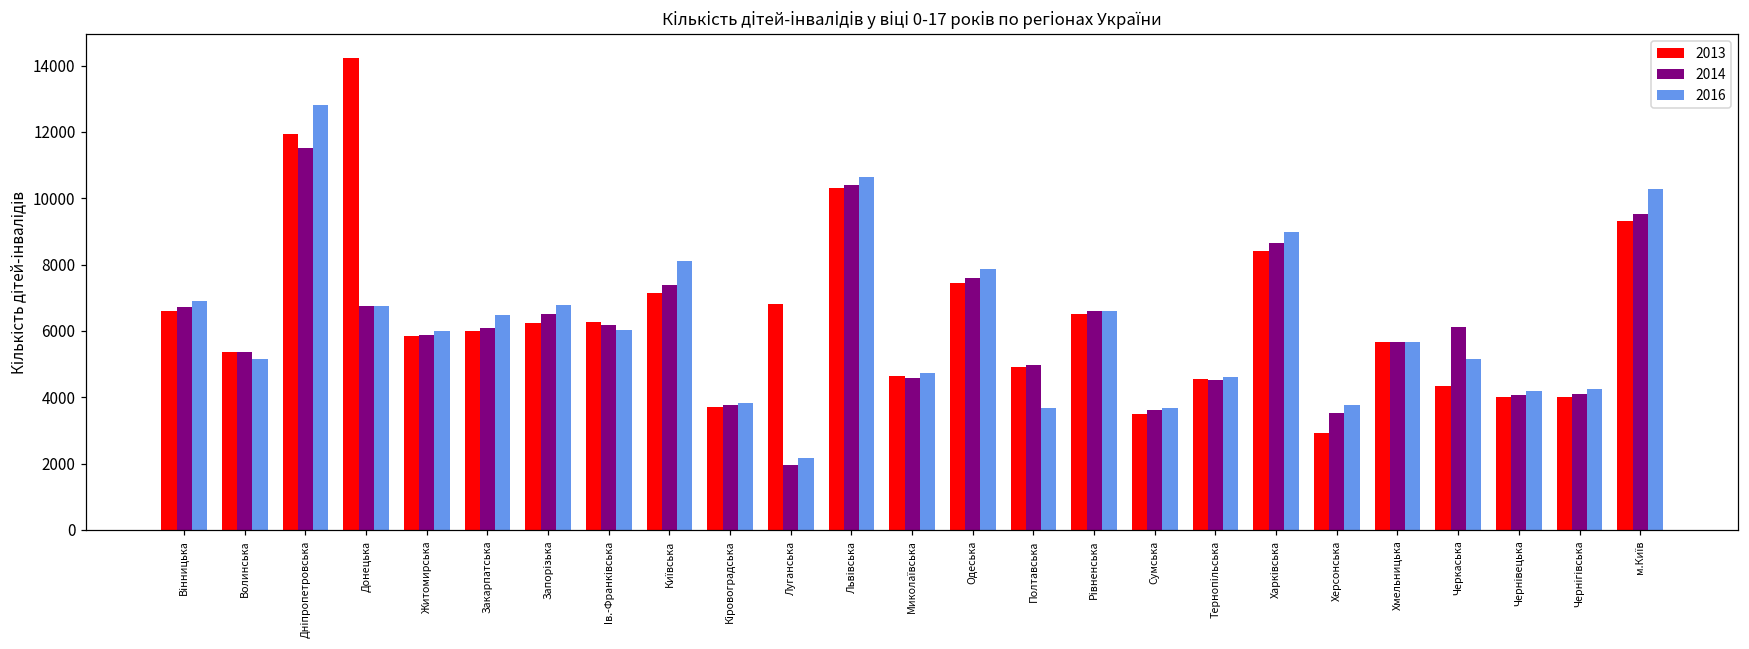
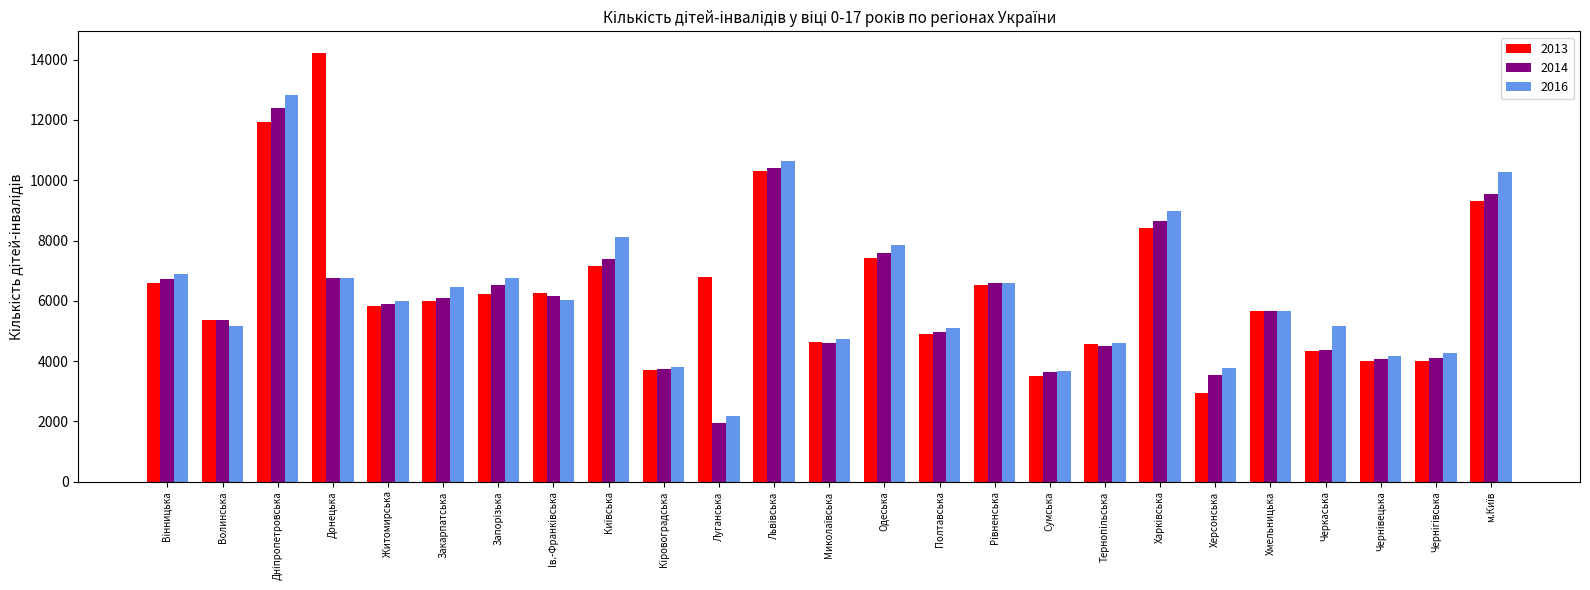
2014, Дніпропетровська: 11500 -> 12400
2016, Полтавська: 3700 -> 5100
2014, Черкаська: 6100 -> 4400
